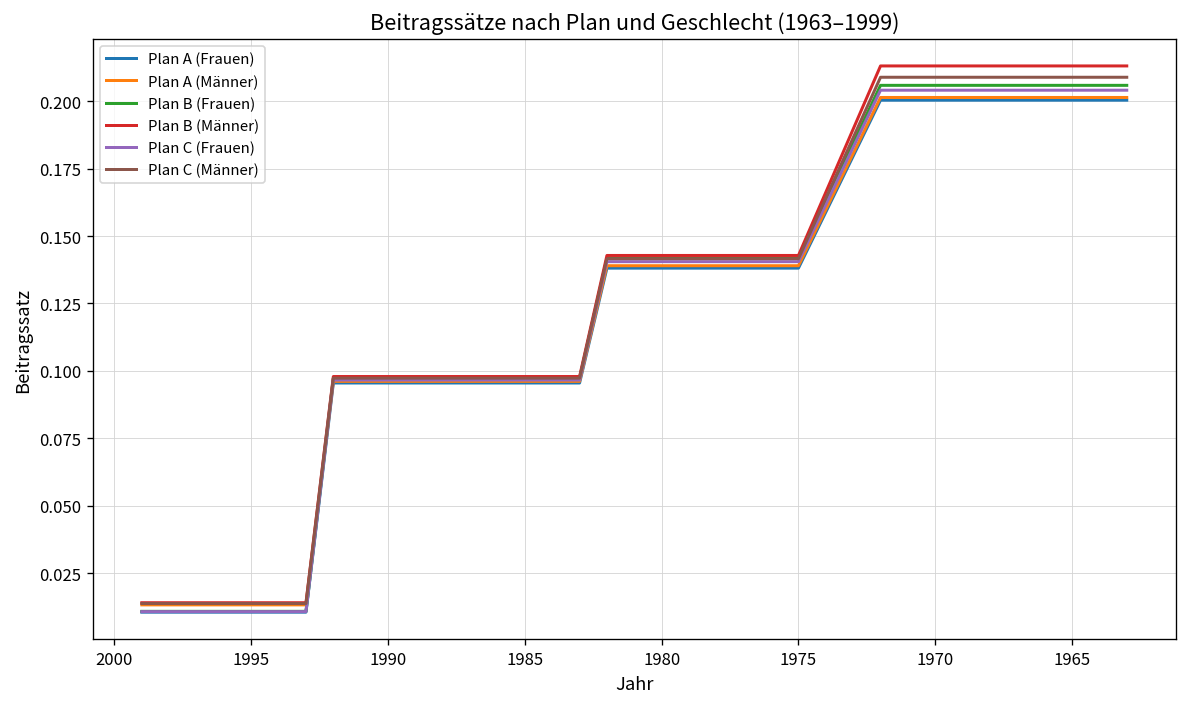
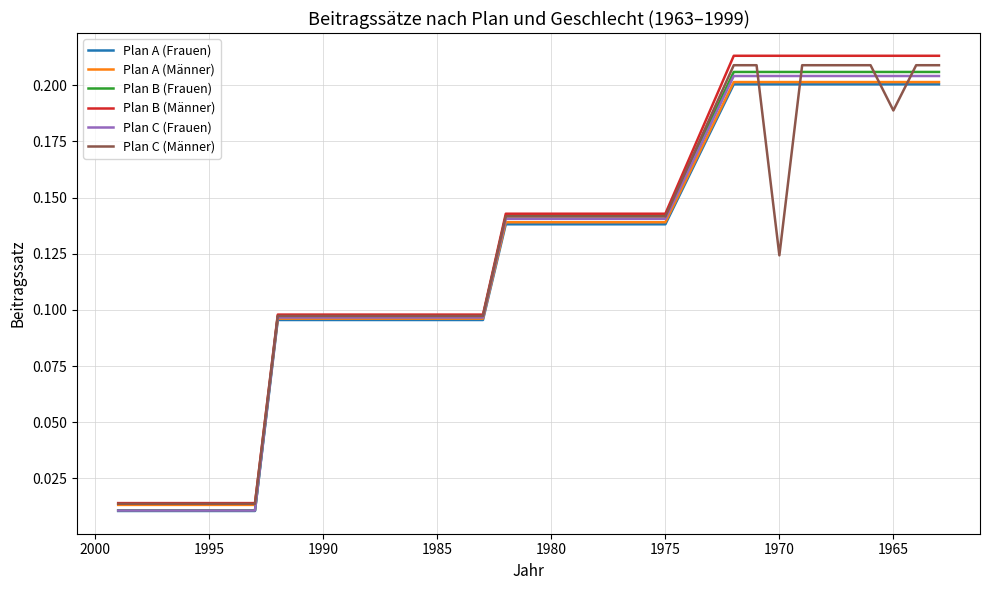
Plan C (Männer), 1970: 0.209 -> 0.124
Plan C (Männer), 1965: 0.209 -> 0.189
